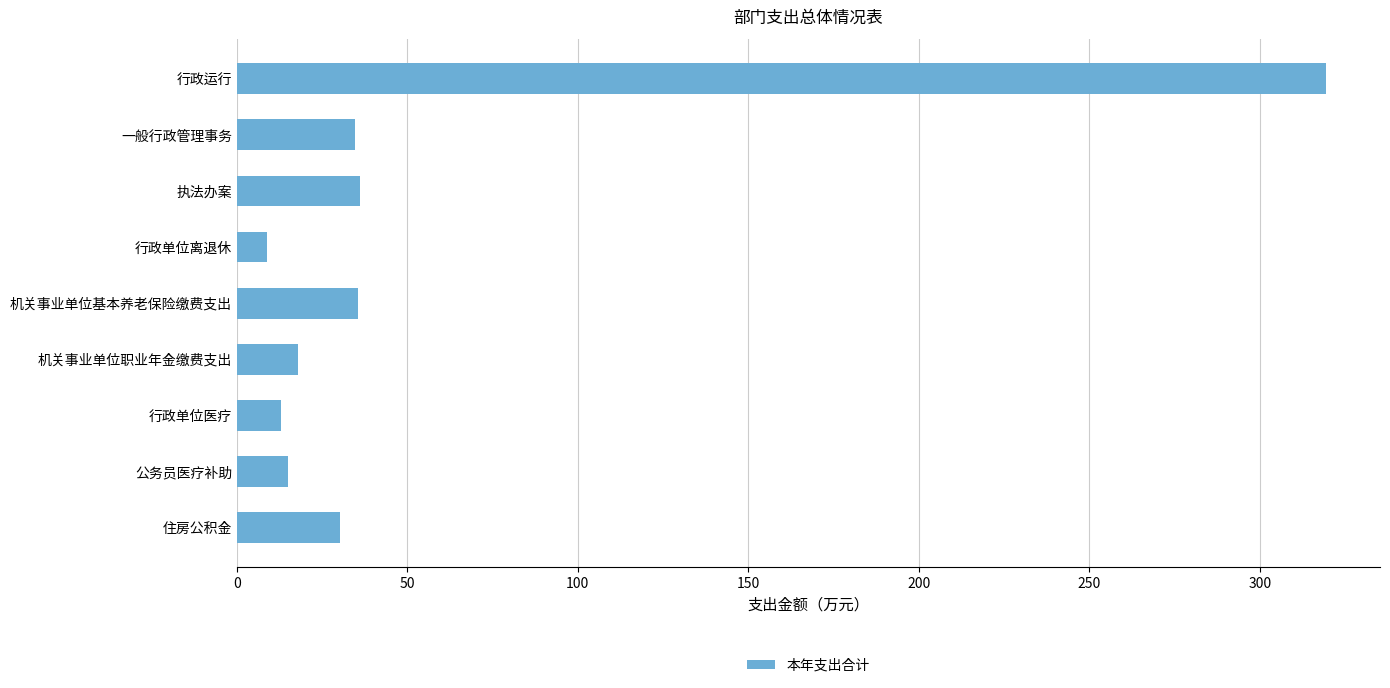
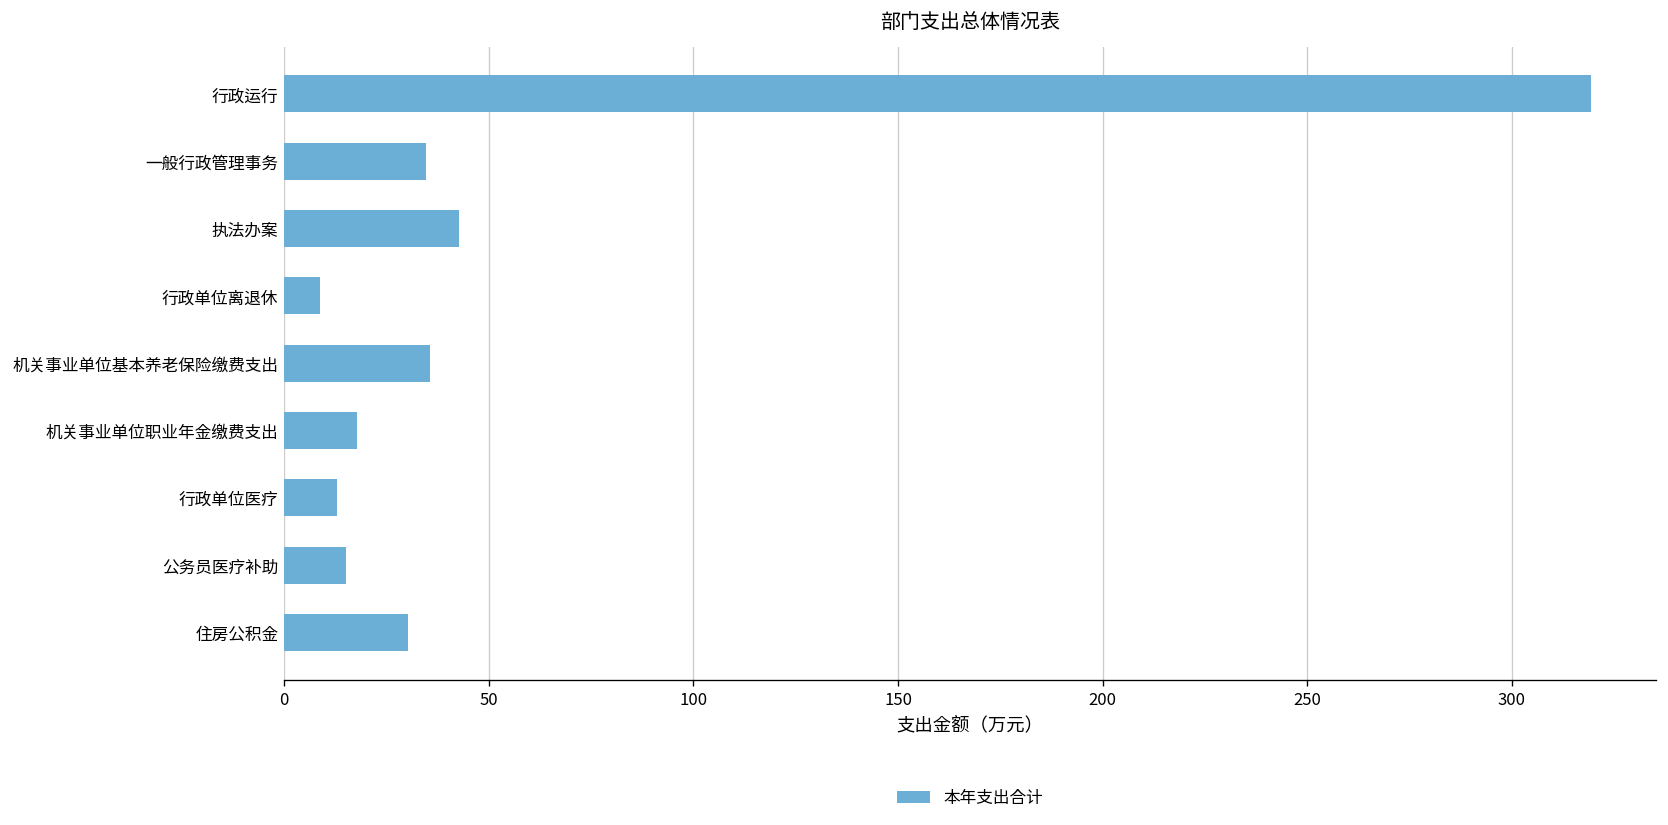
执法办案: 36 -> 43
